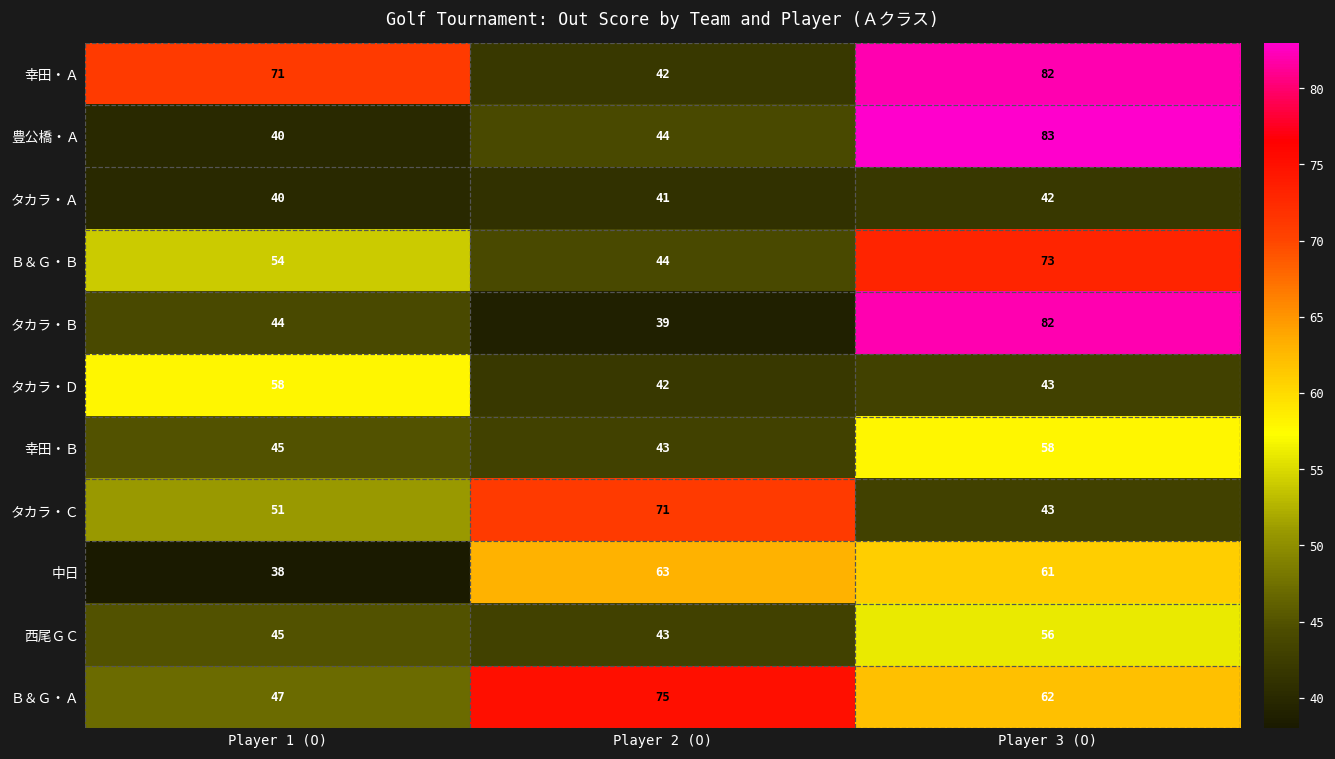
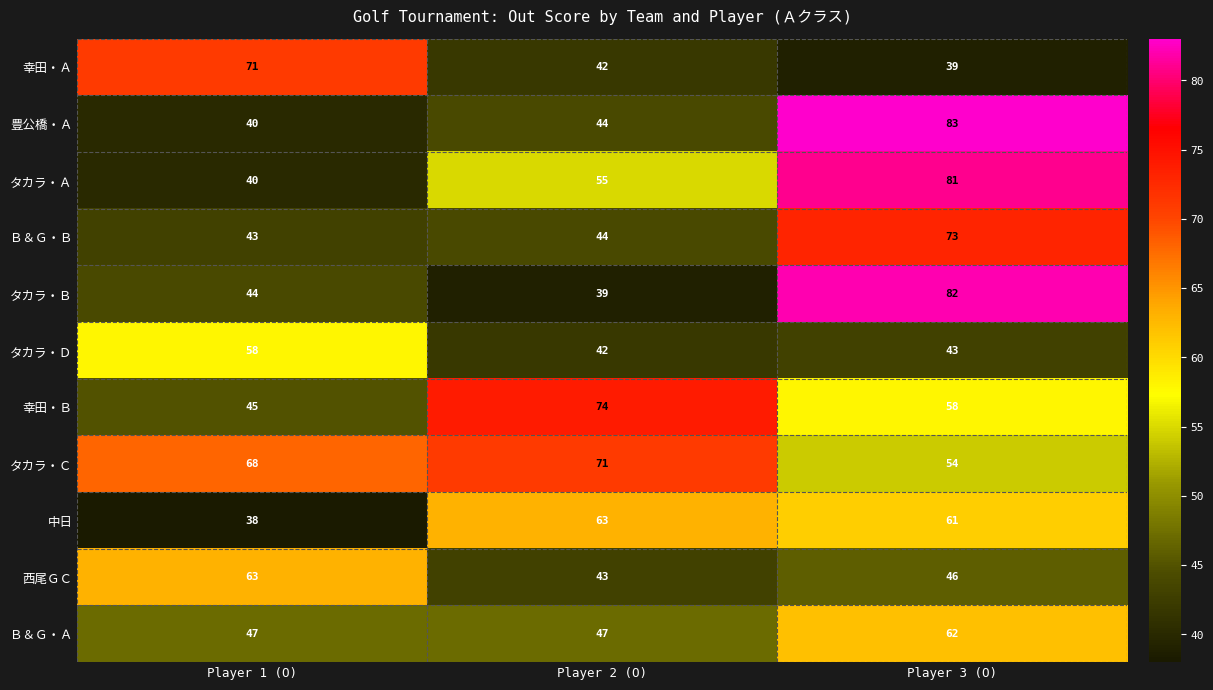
幸田・Ａ, Player 3 (O): 82 -> 39
タカラ・Ａ, Player 2 (O): 41 -> 55
タカラ・Ａ, Player 3 (O): 42 -> 81
Ｂ＆Ｇ・Ｂ, Player 1 (O): 54 -> 43
幸田・Ｂ, Player 2 (O): 43 -> 74
タカラ・Ｃ, Player 1 (O): 51 -> 68
タカラ・Ｃ, Player 3 (O): 43 -> 54
西尾ＧＣ, Player 1 (O): 45 -> 63
西尾ＧＣ, Player 3 (O): 56 -> 46
Ｂ＆Ｇ・Ａ, Player 2 (O): 75 -> 47
